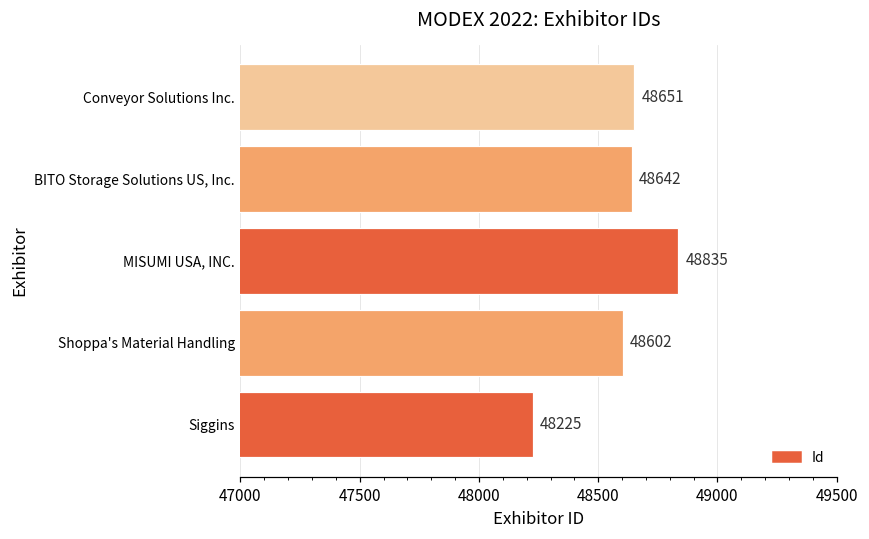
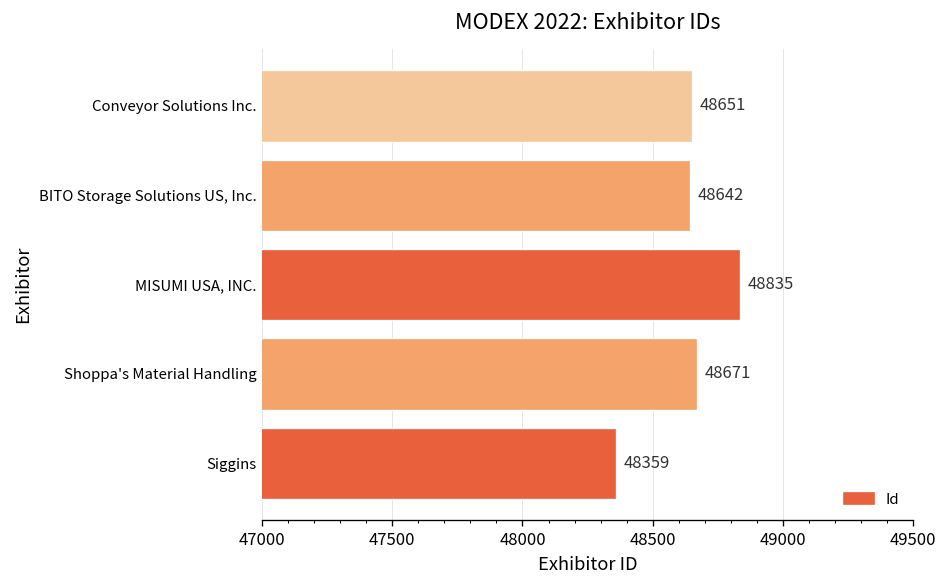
Shoppa's Material Handling: 48602 -> 48671
Siggins: 48225 -> 48359
